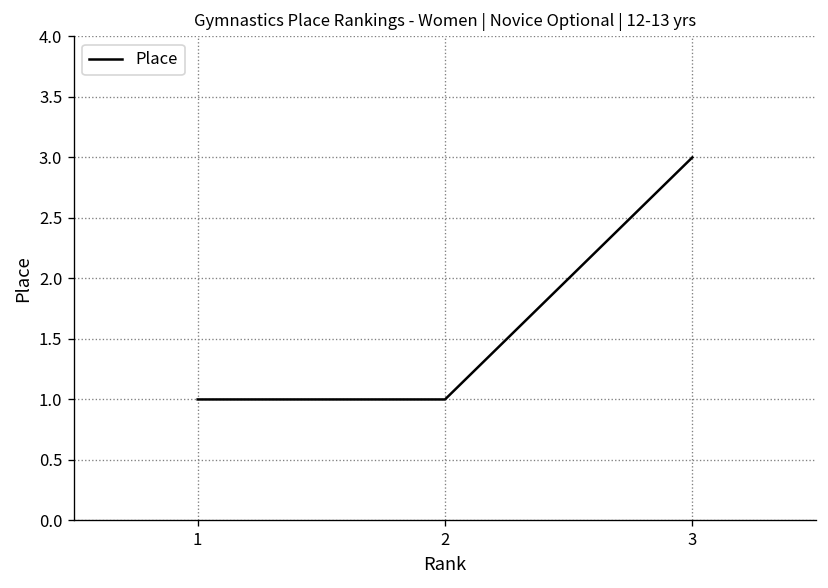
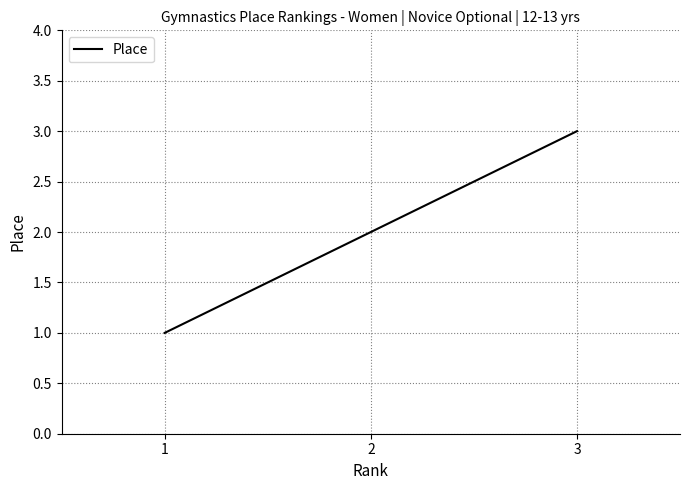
2: 1 -> 2
